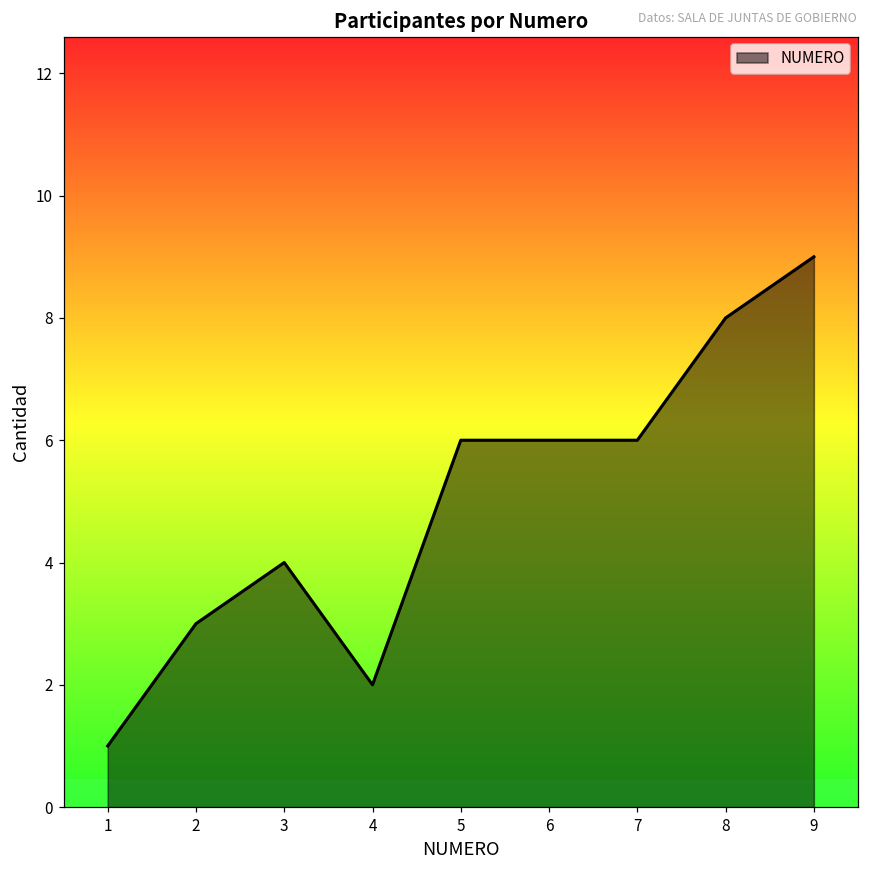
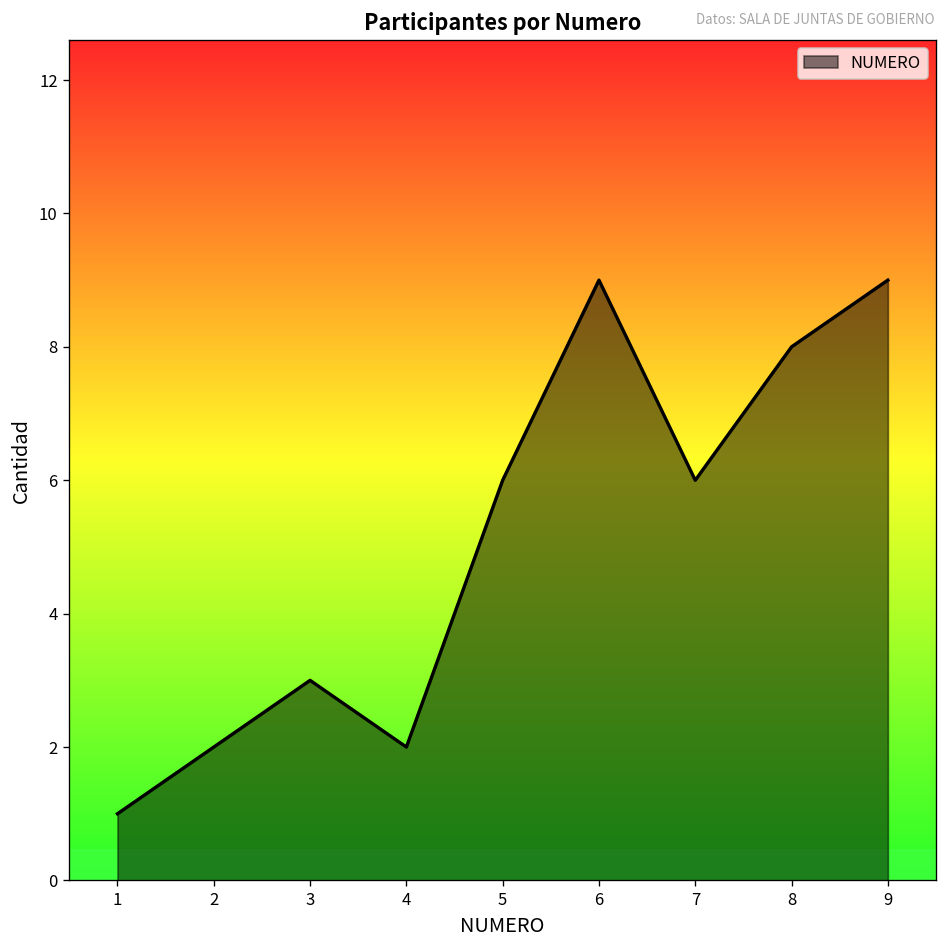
2: 3 -> 2
3: 4 -> 3
6: 6 -> 9
